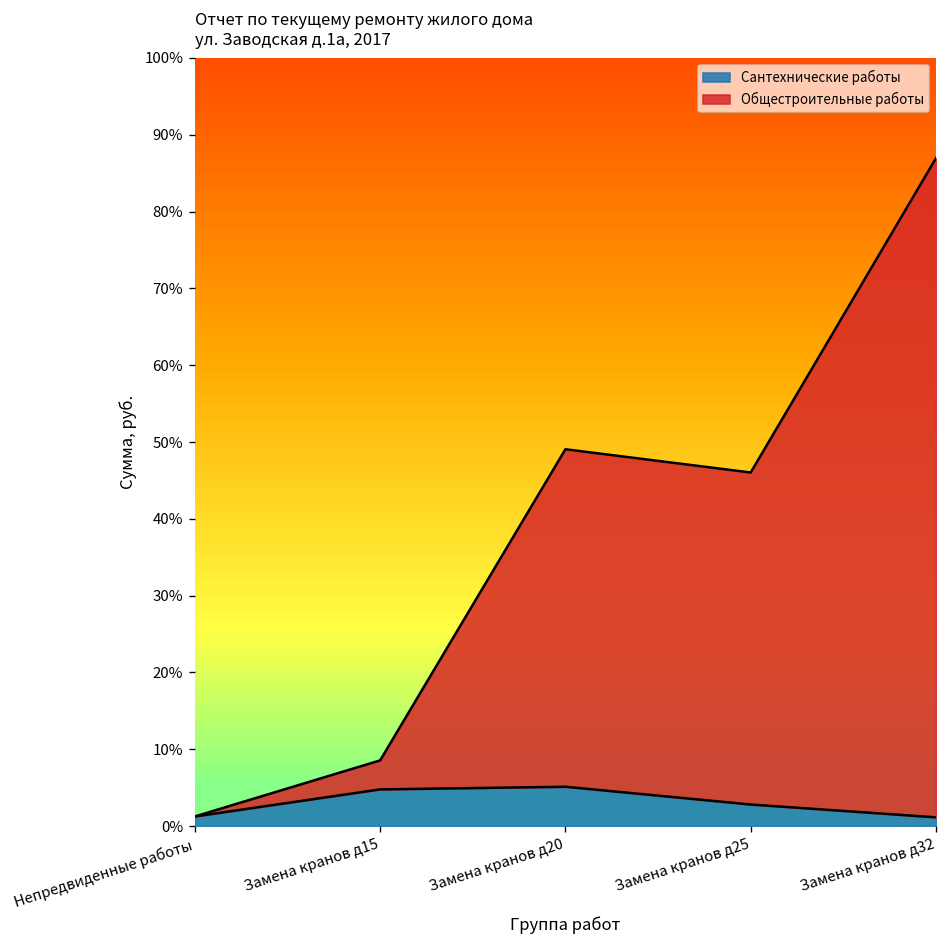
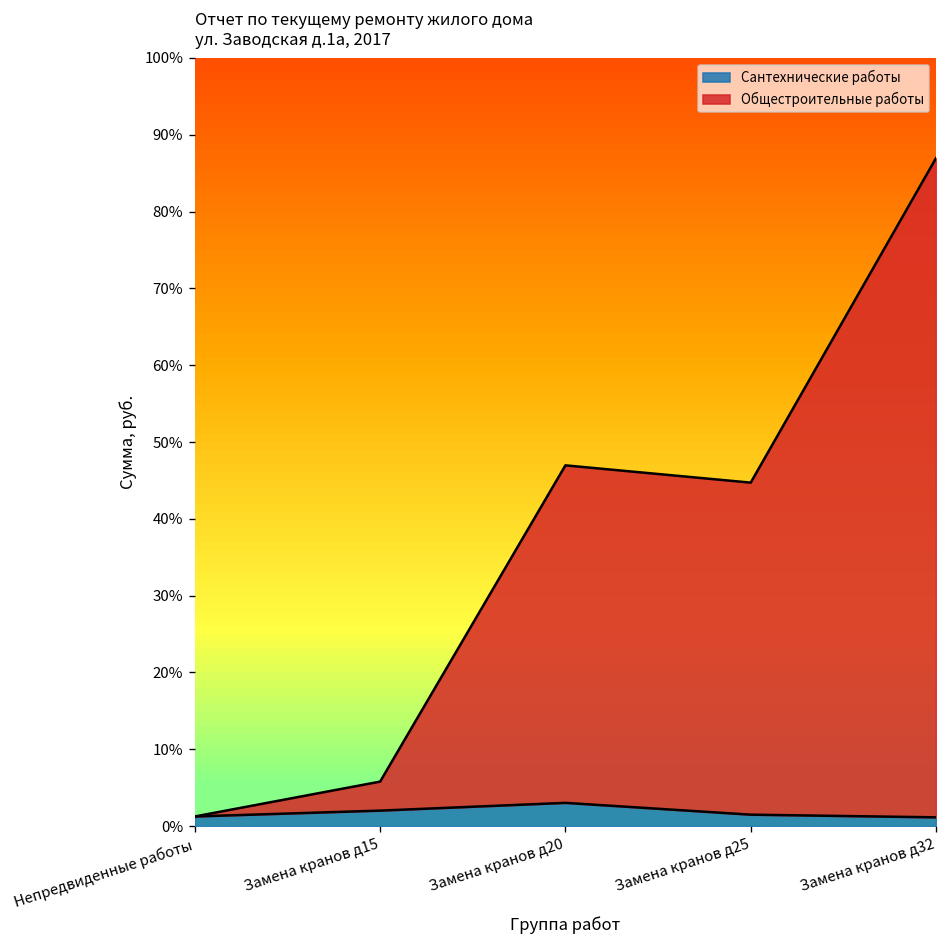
Сантехнические работы, Замена кранов д15: 5% -> 2%
Сантехнические работы, Замена кранов д20: 5% -> 3%
Сантехнические работы, Замена кранов д25: 3% -> 1%
